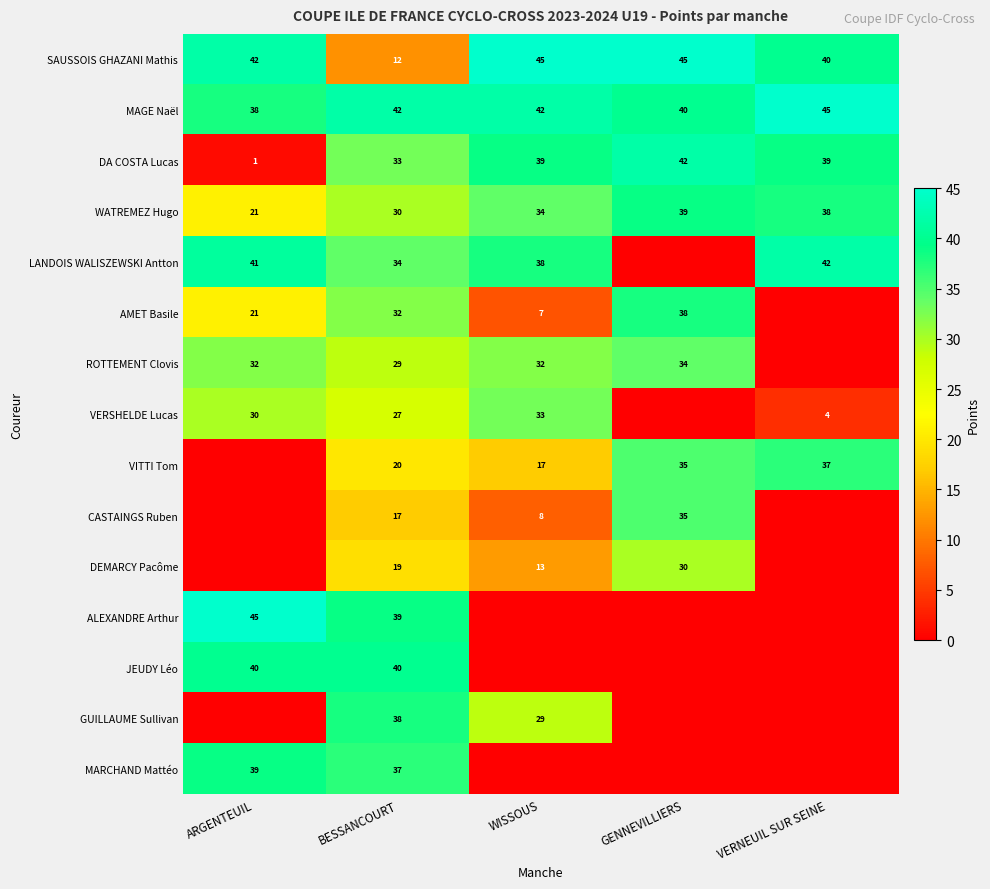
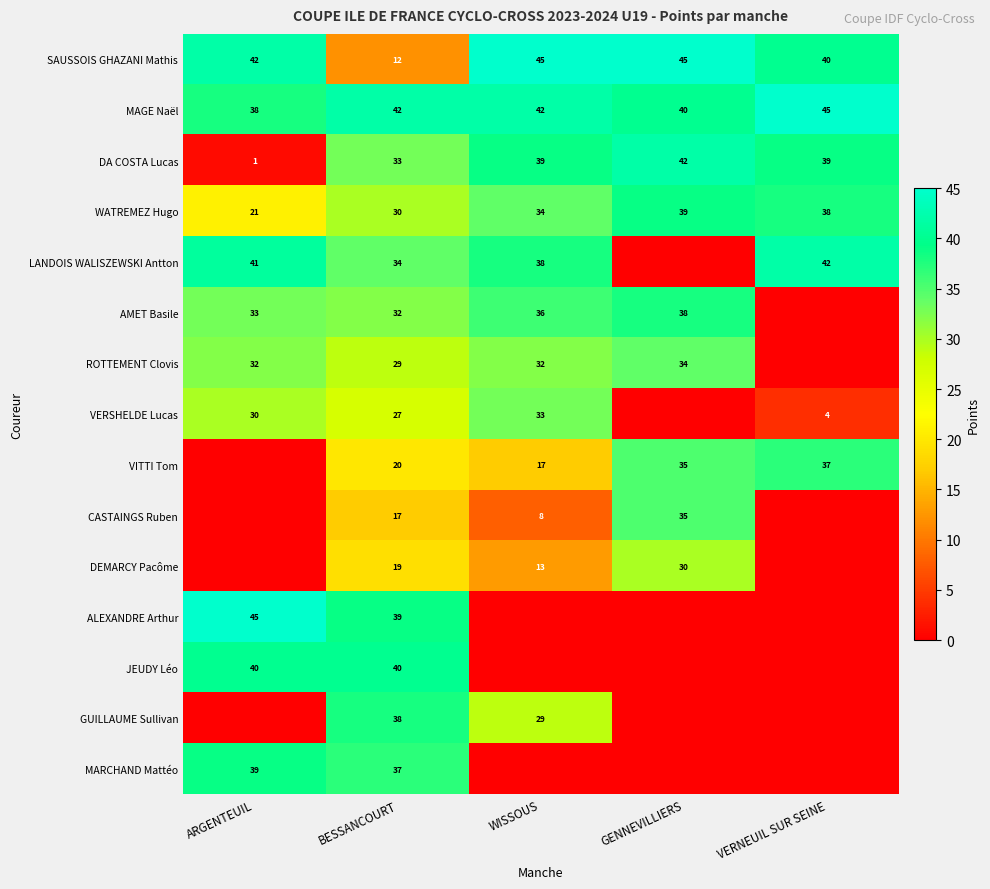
AMET Basile, ARGENTEUIL: 21 -> 33
AMET Basile, WISSOUS: 7 -> 36
